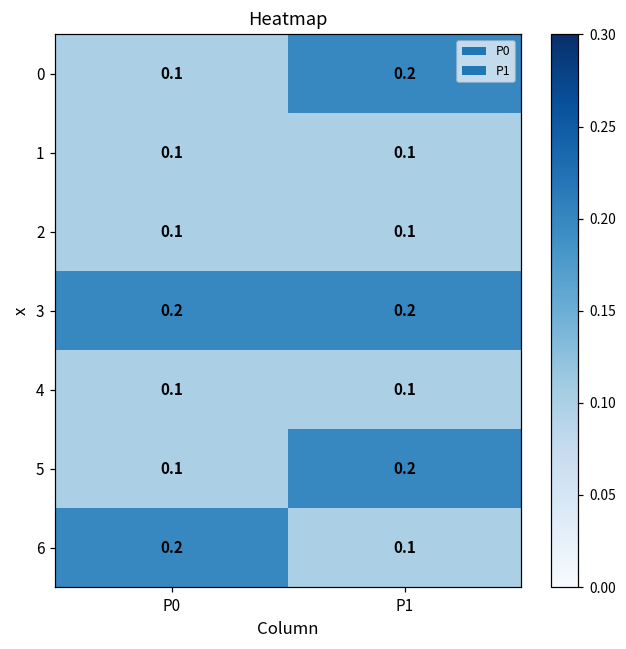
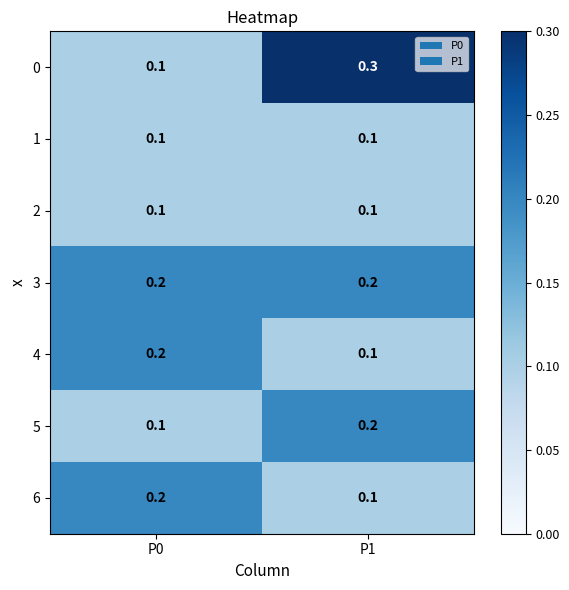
0, P1: 0.2 -> 0.3
4, P0: 0.1 -> 0.2
